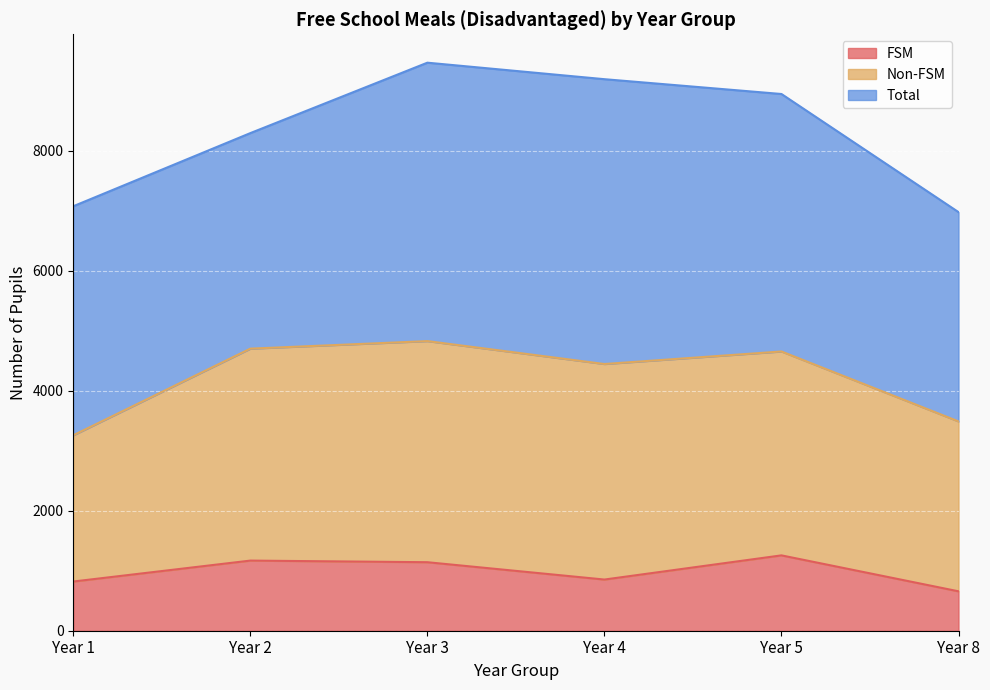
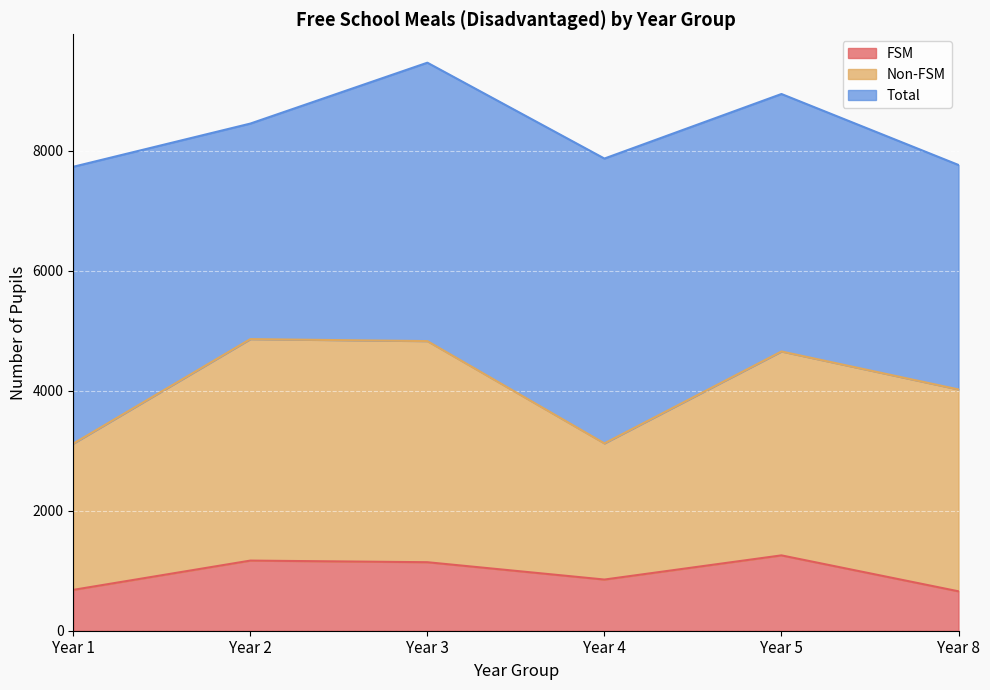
FSM, Year 1: 800 -> 700
Total, Year 1: 3800 -> 4600
Non-FSM, Year 2: 3500 -> 3700
Non-FSM, Year 4: 3600 -> 2300
Non-FSM, Year 8: 2800 -> 3400
Total, Year 8: 3500 -> 3700
